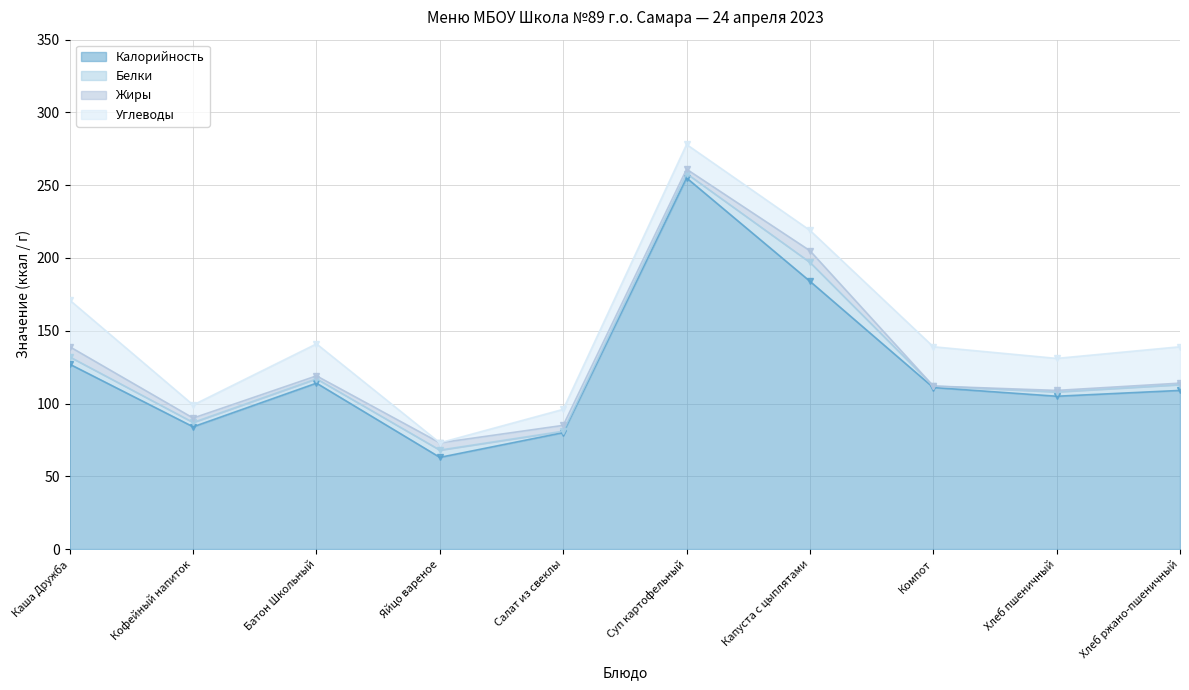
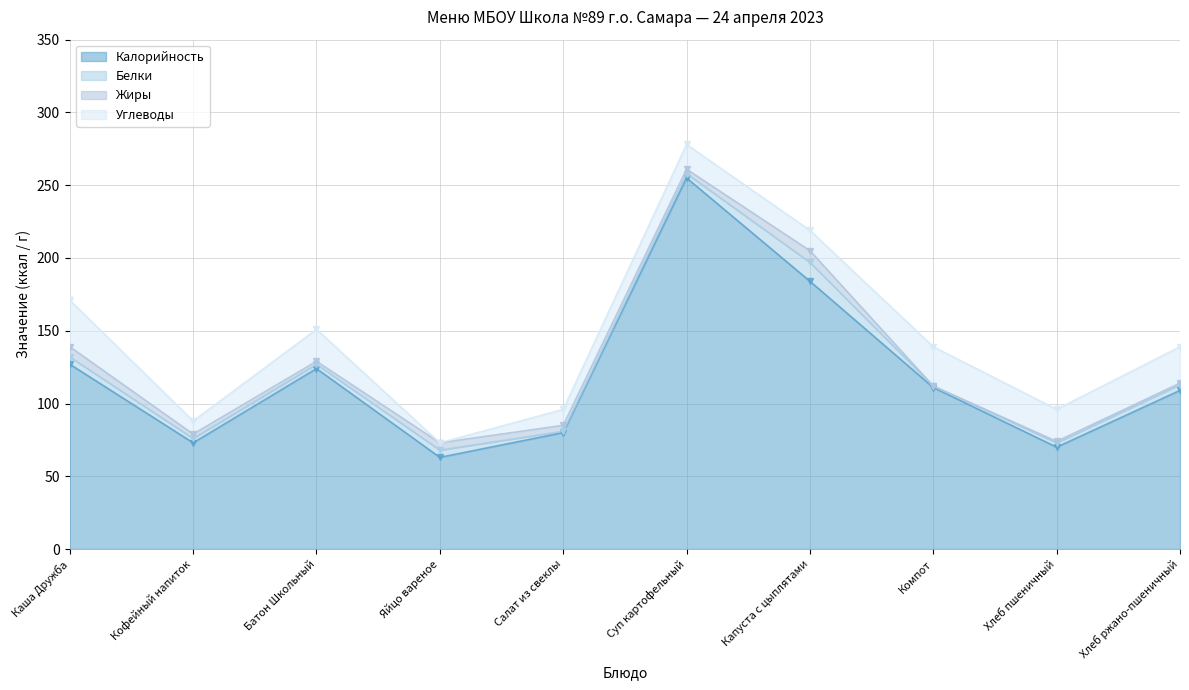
Калорийность, Кофейный напиток: 84 -> 73
Калорийность, Батон Школьный: 114 -> 124
Калорийность, Хлеб пшеничный: 105 -> 70
